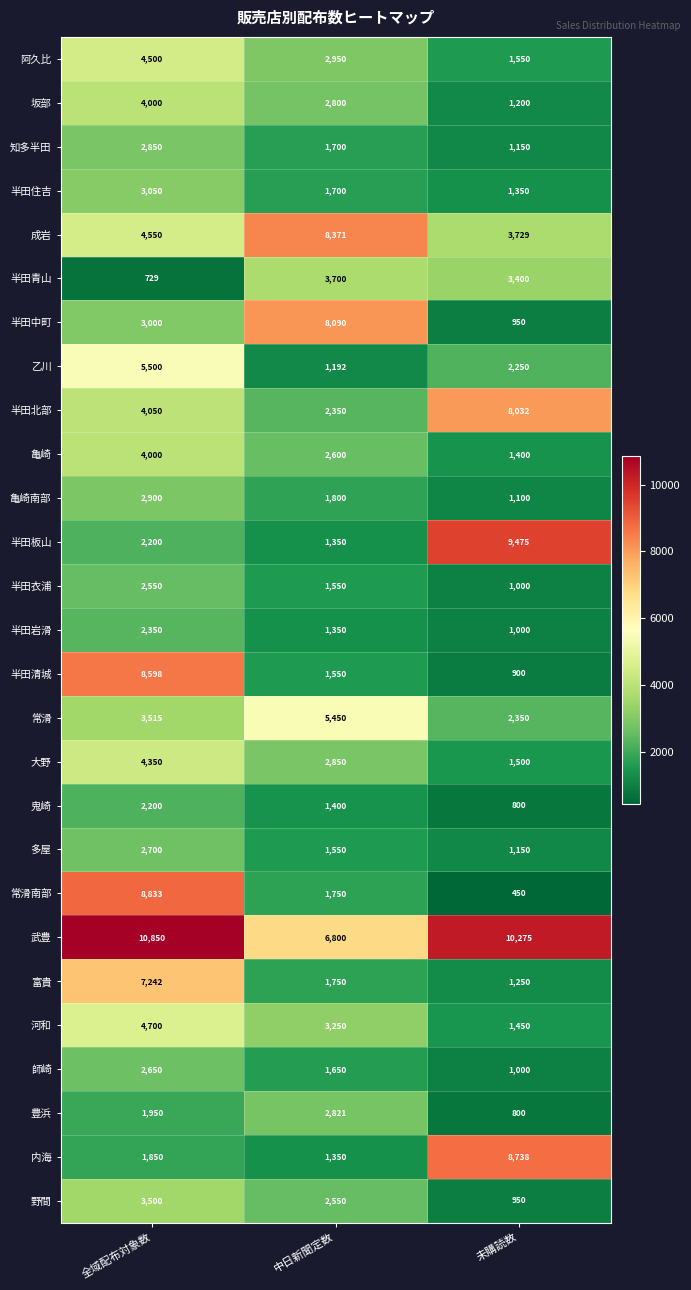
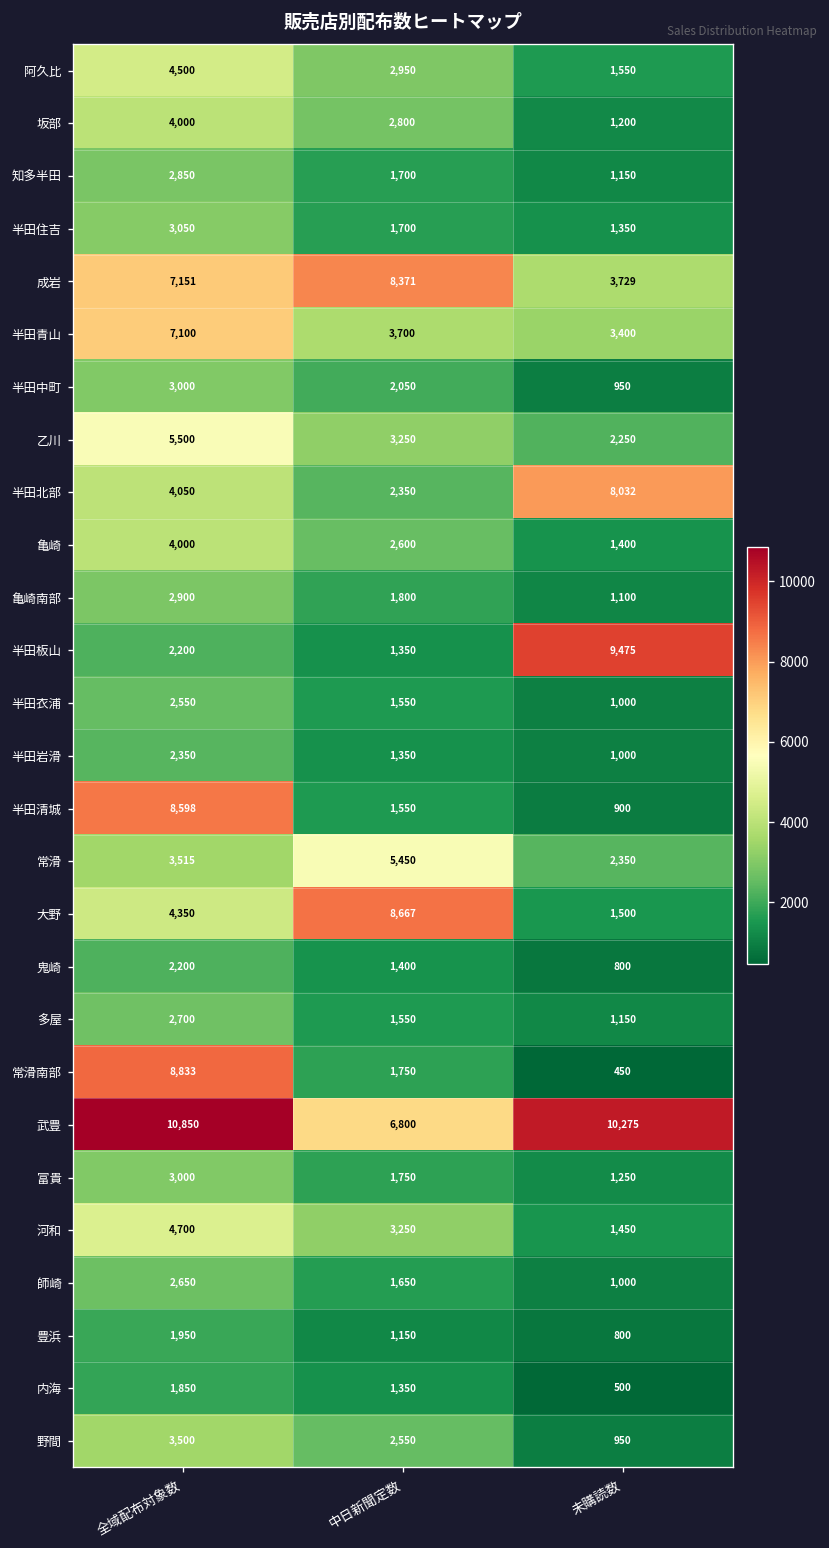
成岩, 全域配布対象数: 4,550 -> 7,151
半田青山, 全域配布対象数: 729 -> 7,100
半田中町, 中日新聞定数: 8,090 -> 2,050
乙川, 中日新聞定数: 1,192 -> 3,250
大野, 中日新聞定数: 2,850 -> 8,667
富貴, 全域配布対象数: 7,242 -> 3,000
豊浜, 中日新聞定数: 2,821 -> 1,150
内海, 未購読数: 8,738 -> 500
